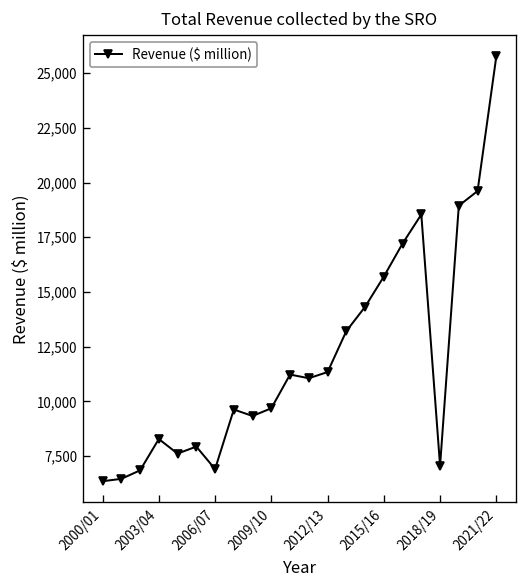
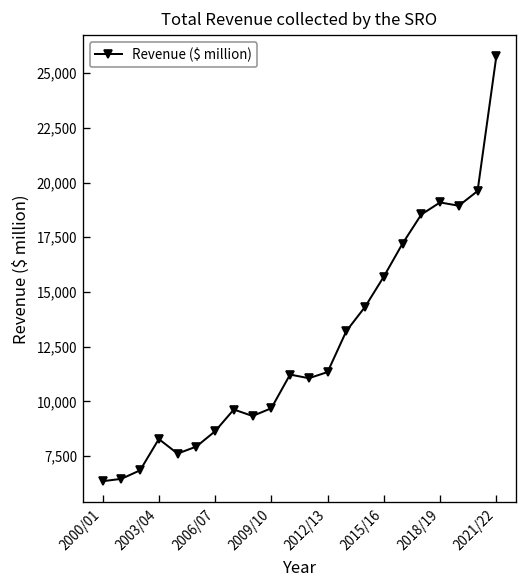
2006/07: 6,900 -> 8,600
2018/19: 7,100 -> 19,100
